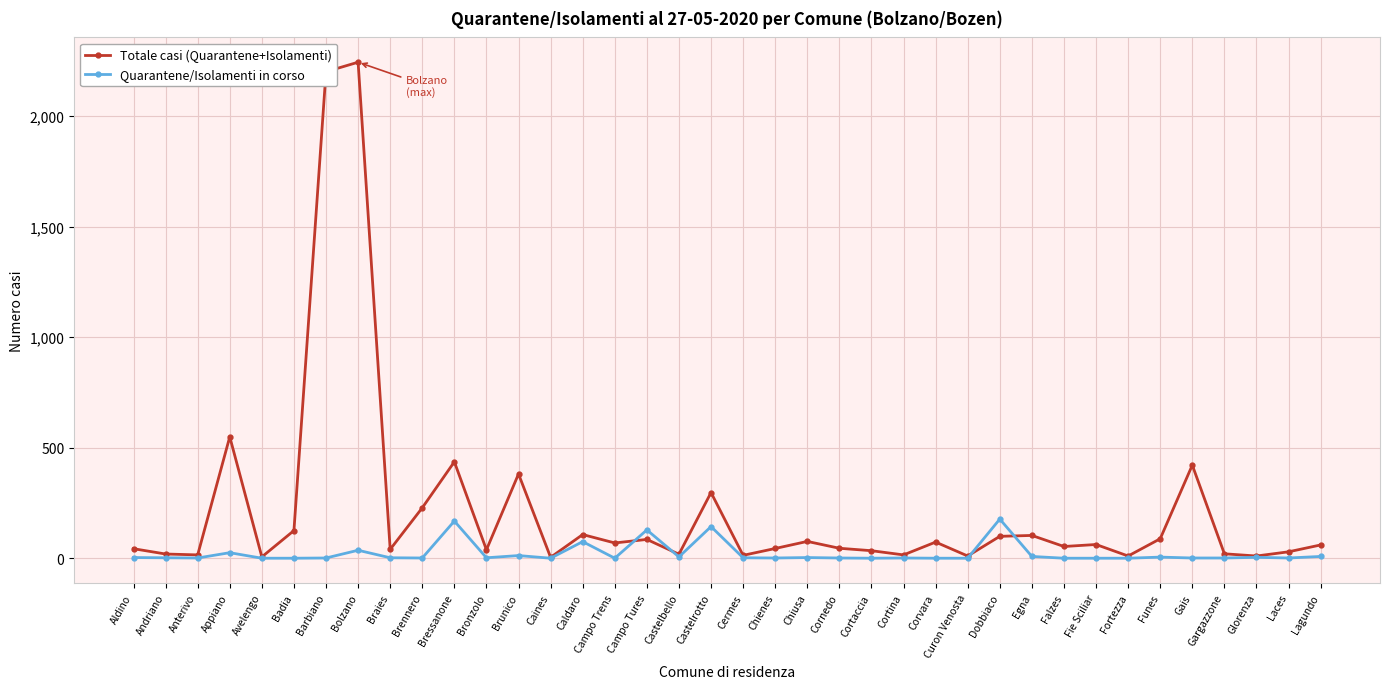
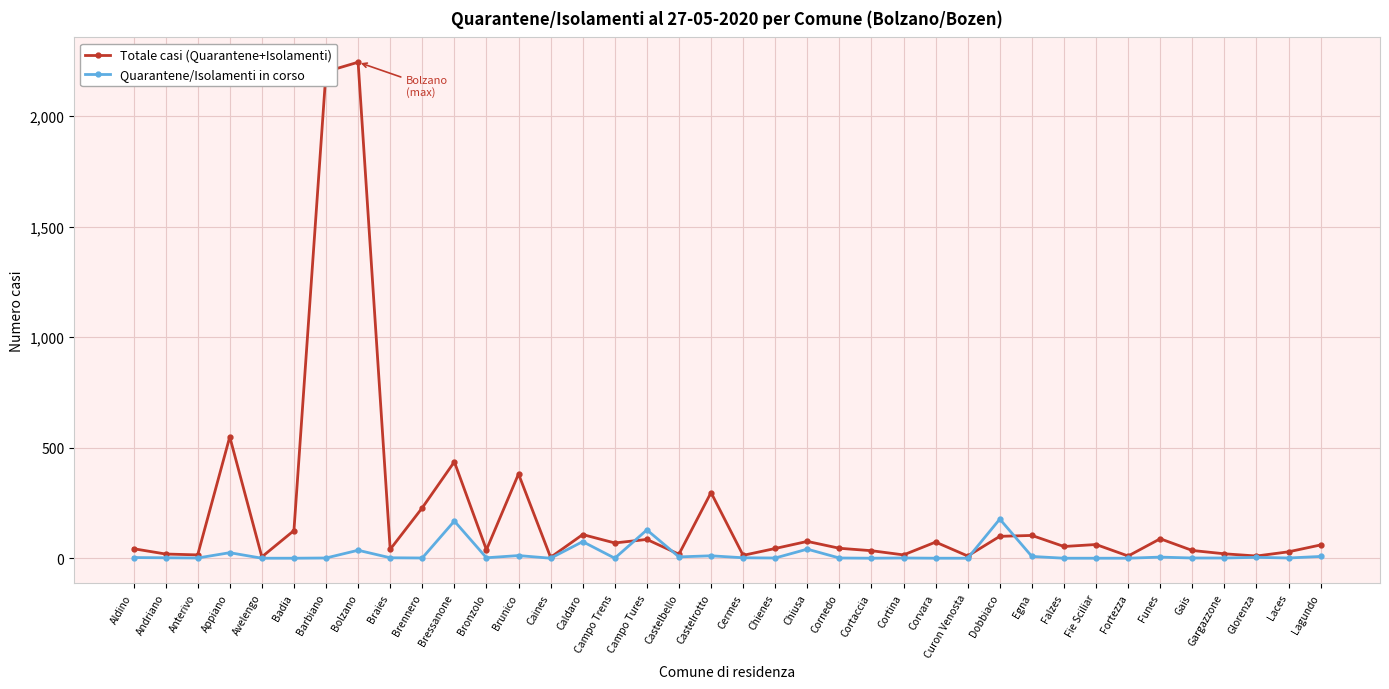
Quarantene/Isolamenti in corso, Castelrotto: 140 -> 10
Quarantene/Isolamenti in corso, Chiusa: 0 -> 40
Totale casi (Quarantene+Isolamenti), Gais: 420 -> 40
